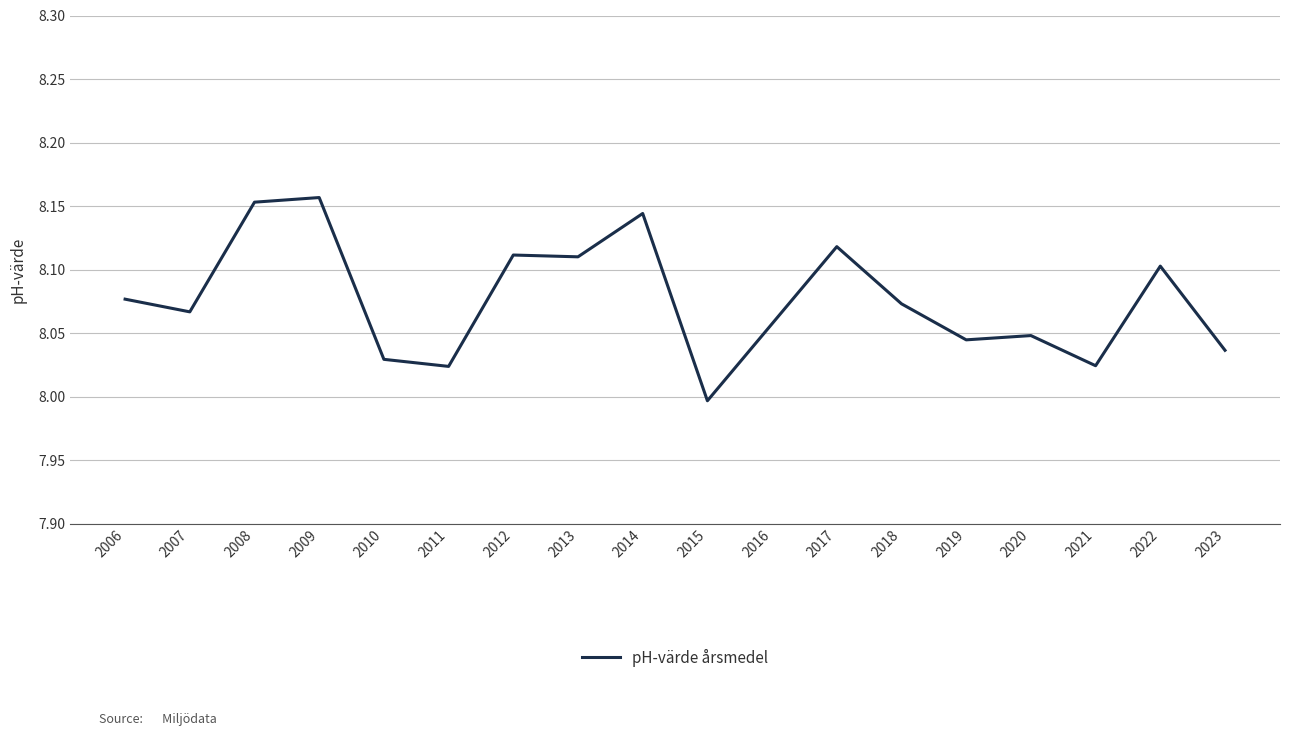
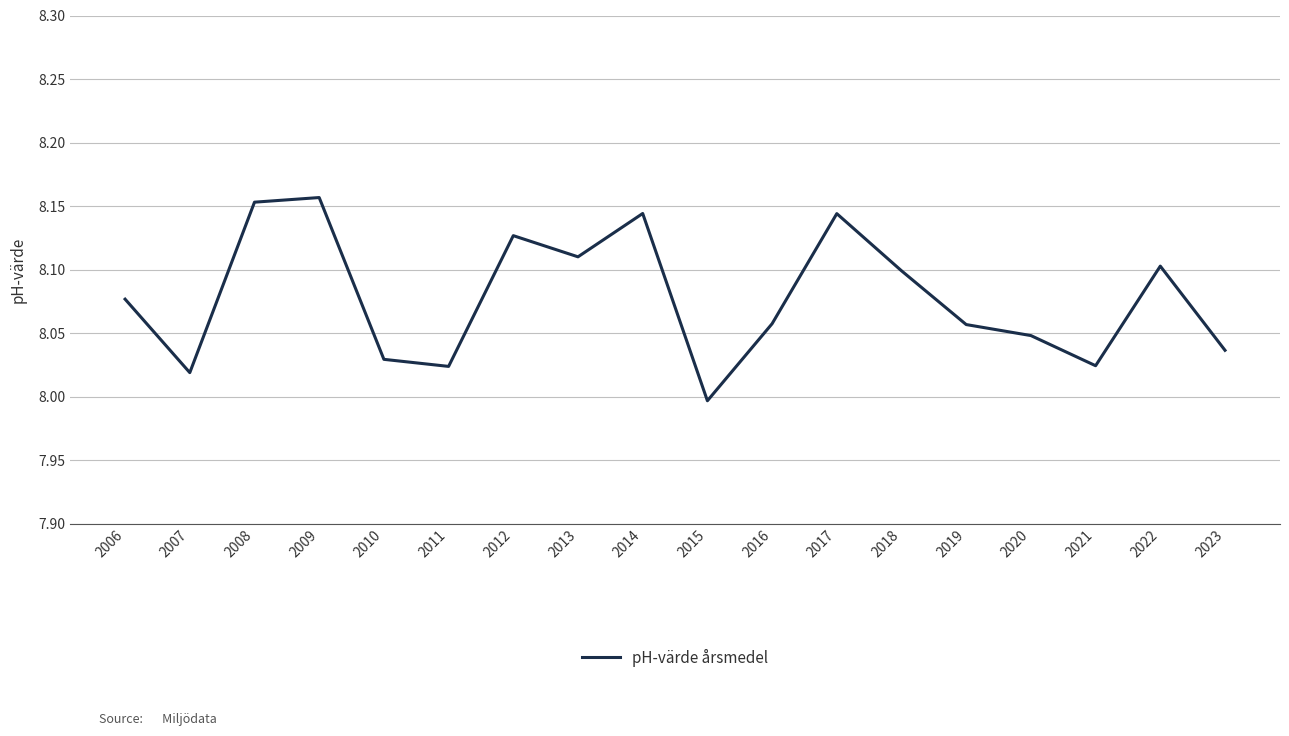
2007: 8.067 -> 8.019
2012: 8.111 -> 8.127
2017: 8.118 -> 8.144
2018: 8.073 -> 8.099
2019: 8.045 -> 8.057
